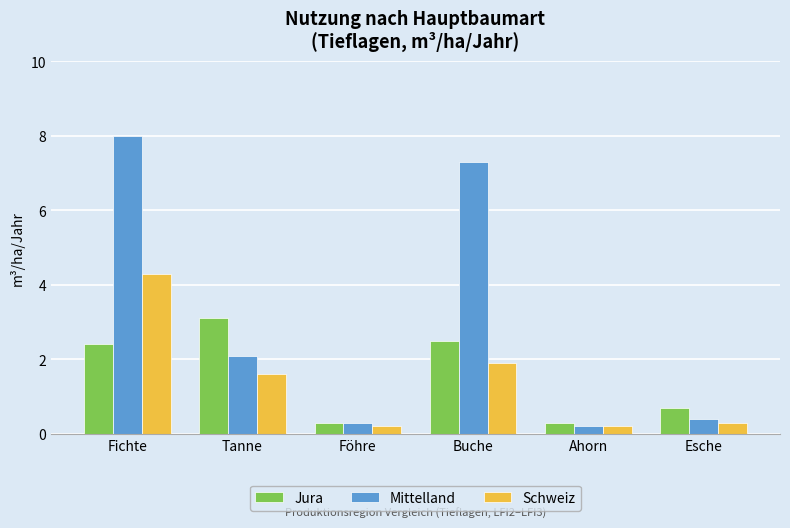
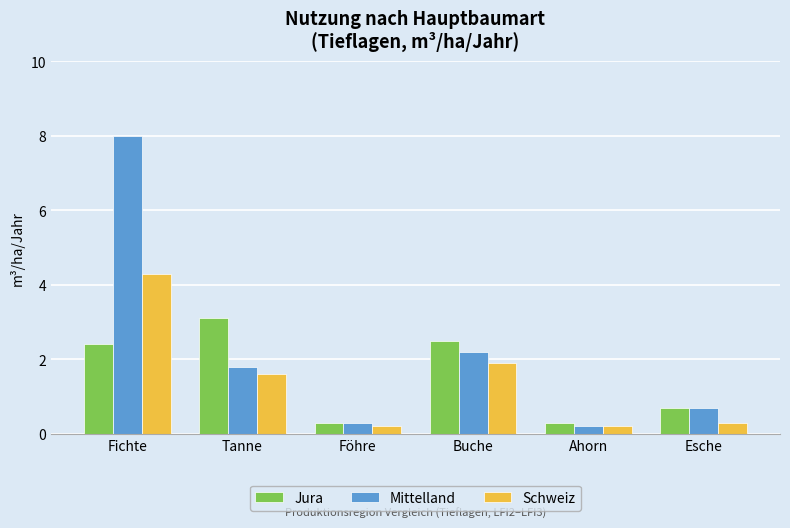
Mittelland, Tanne: 2.1 -> 1.8
Mittelland, Buche: 7.3 -> 2.2
Mittelland, Esche: 0.4 -> 0.7
